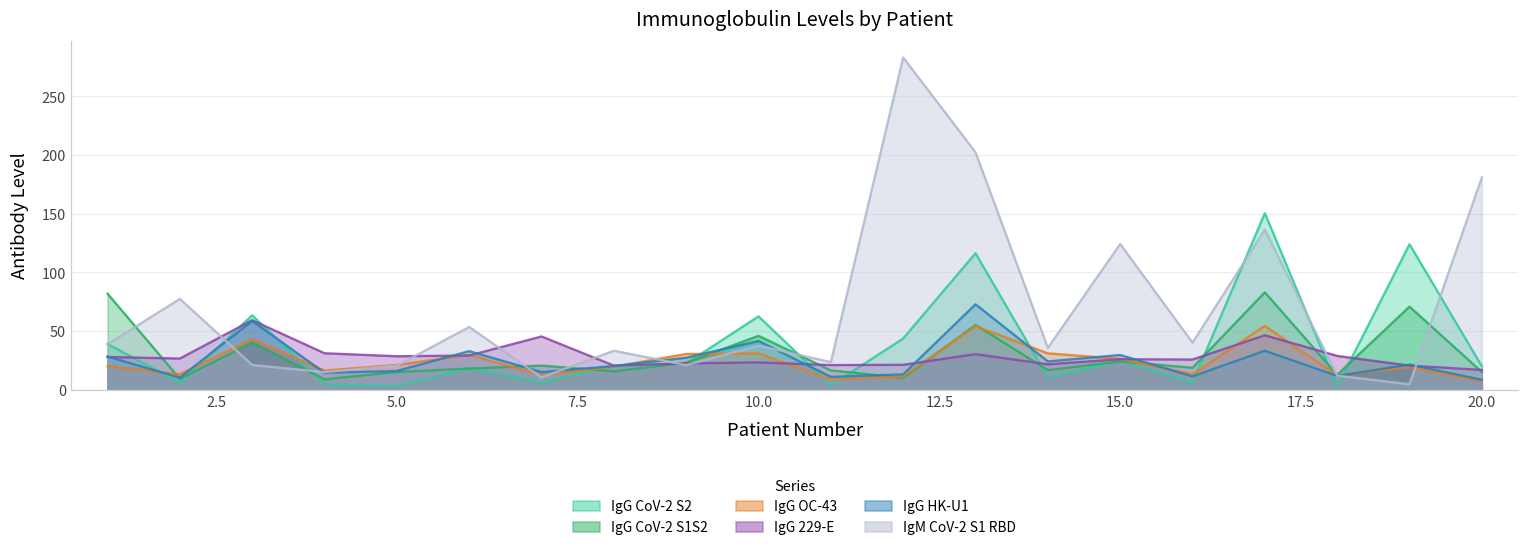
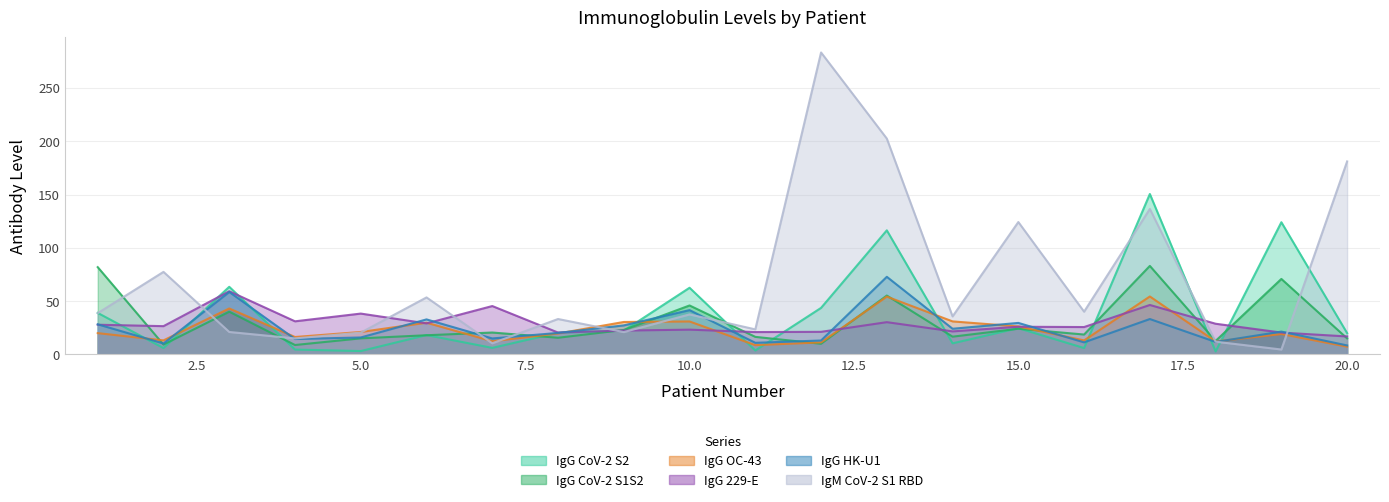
IgG 229-E, 5.0: 29 -> 38
